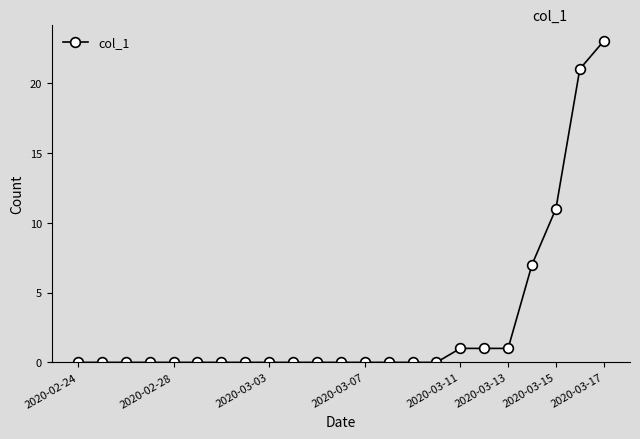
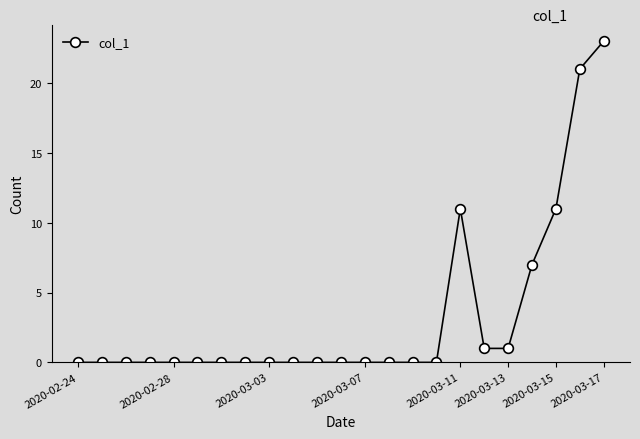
2020-03-11: 1 -> 11
